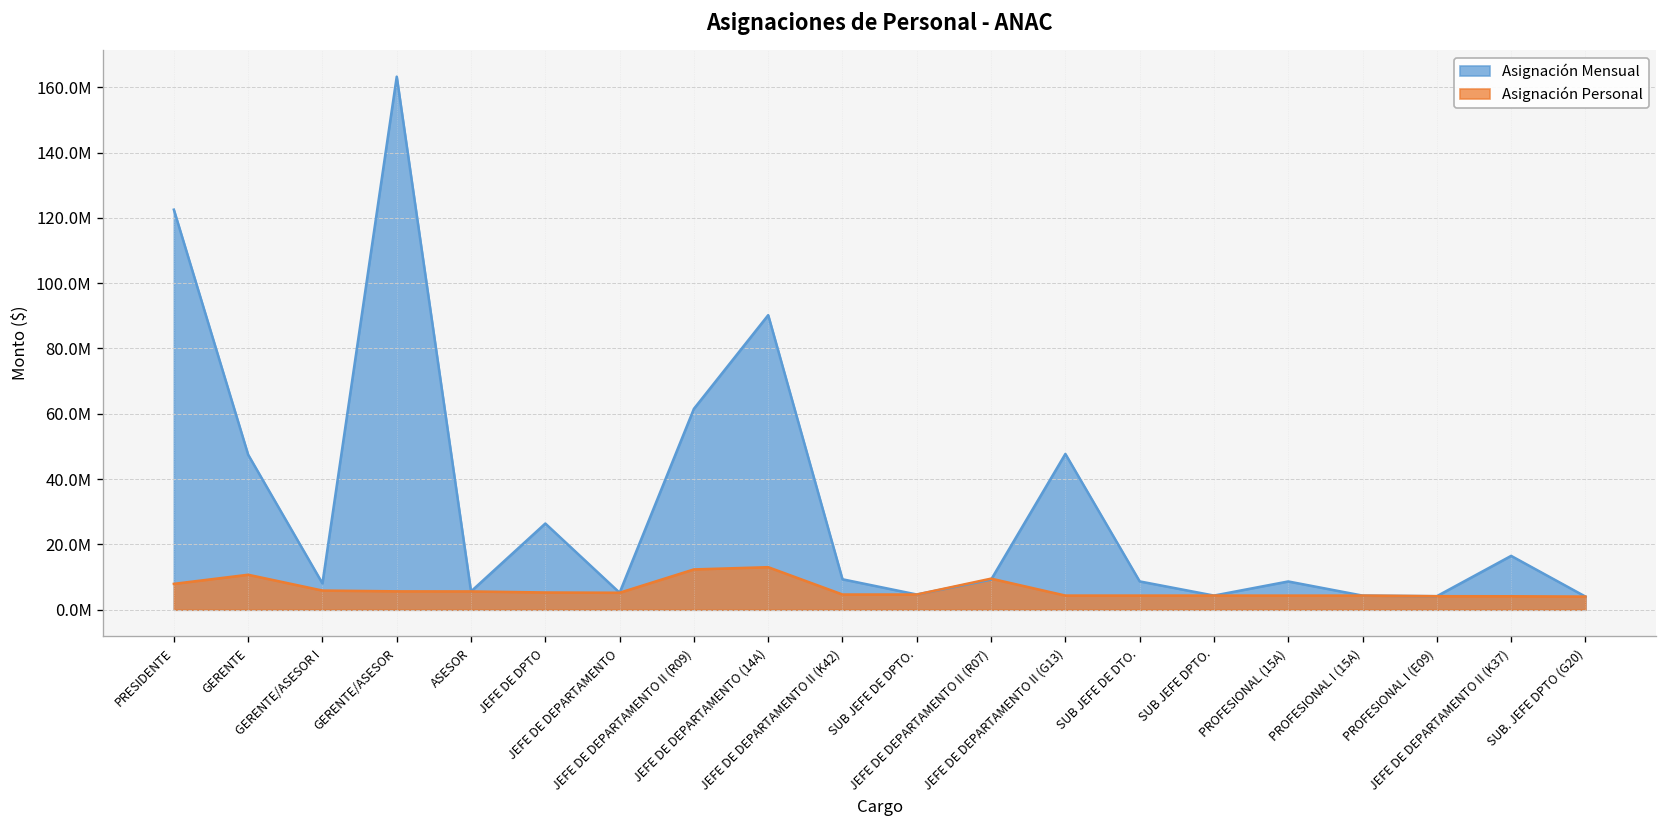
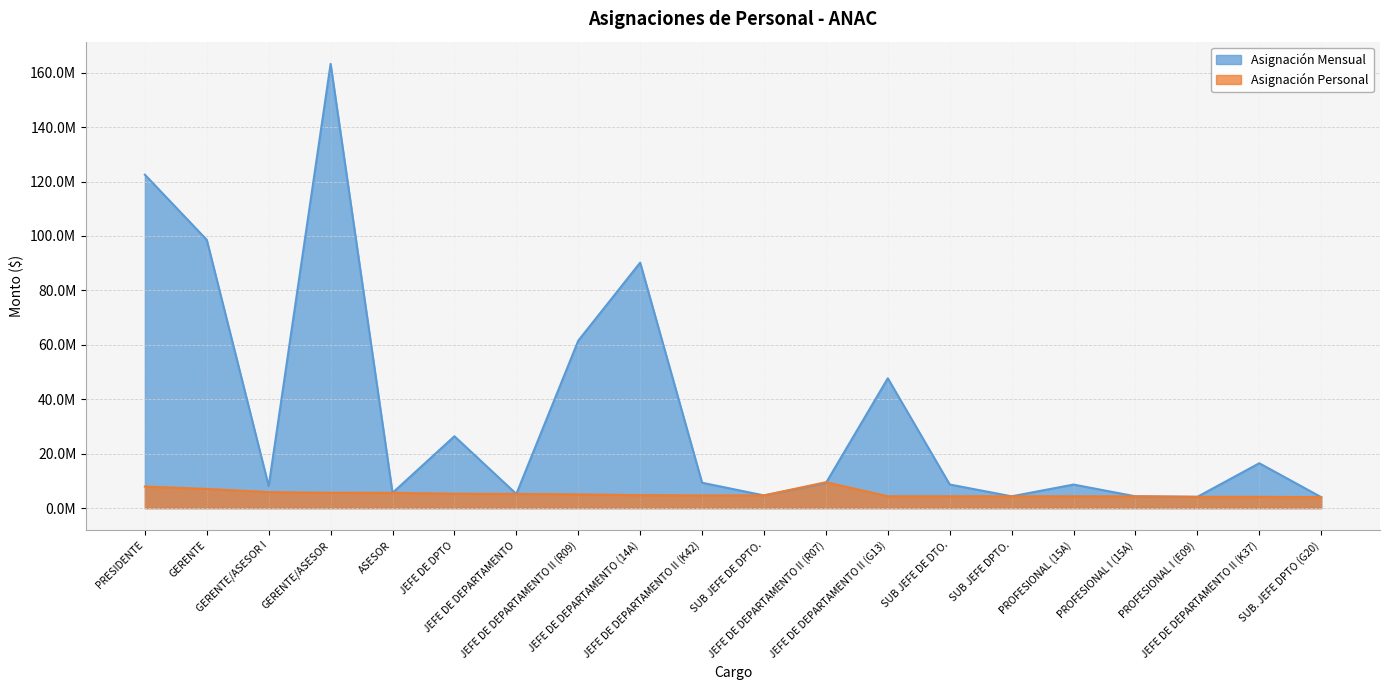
Asignación Mensual, GERENTE: 47000000 -> 99000000
Asignación Personal, GERENTE: 11000000 -> 7000000
Asignación Personal, JEFE DE DEPARTAMENTO II (R09): 12000000 -> 5000000
Asignación Personal, JEFE DE DEPARTAMENTO (14A): 13000000 -> 5000000
